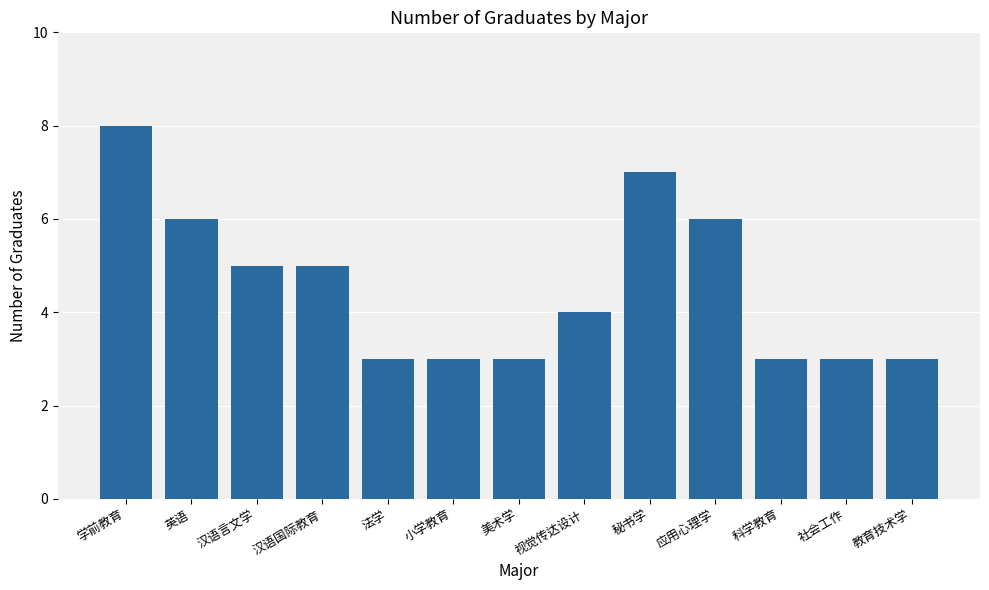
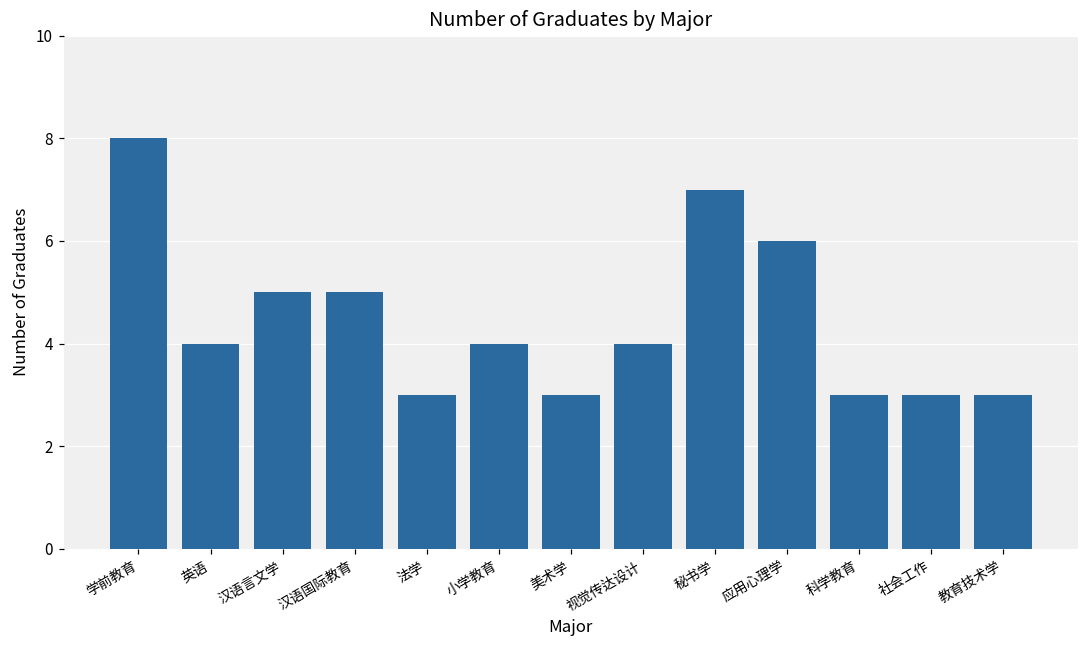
英语: 6 -> 4
小学教育: 3 -> 4
